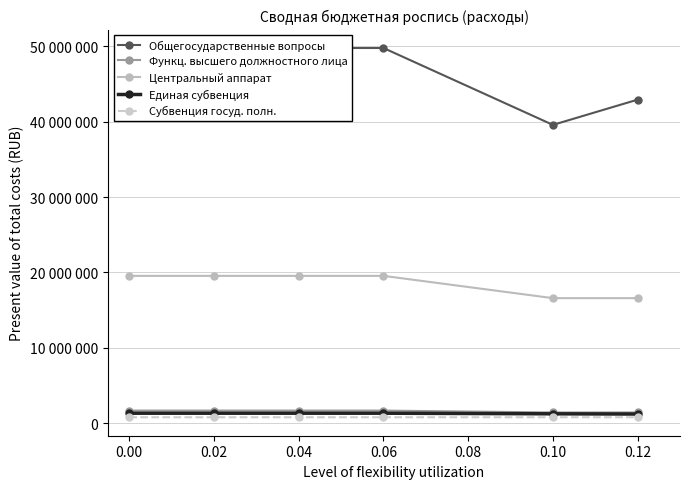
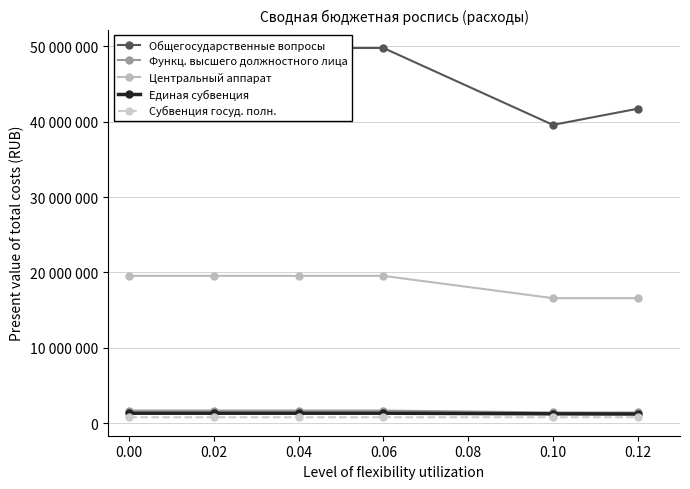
Общегосударственные вопросы, 0.12: 43000000 -> 42000000
